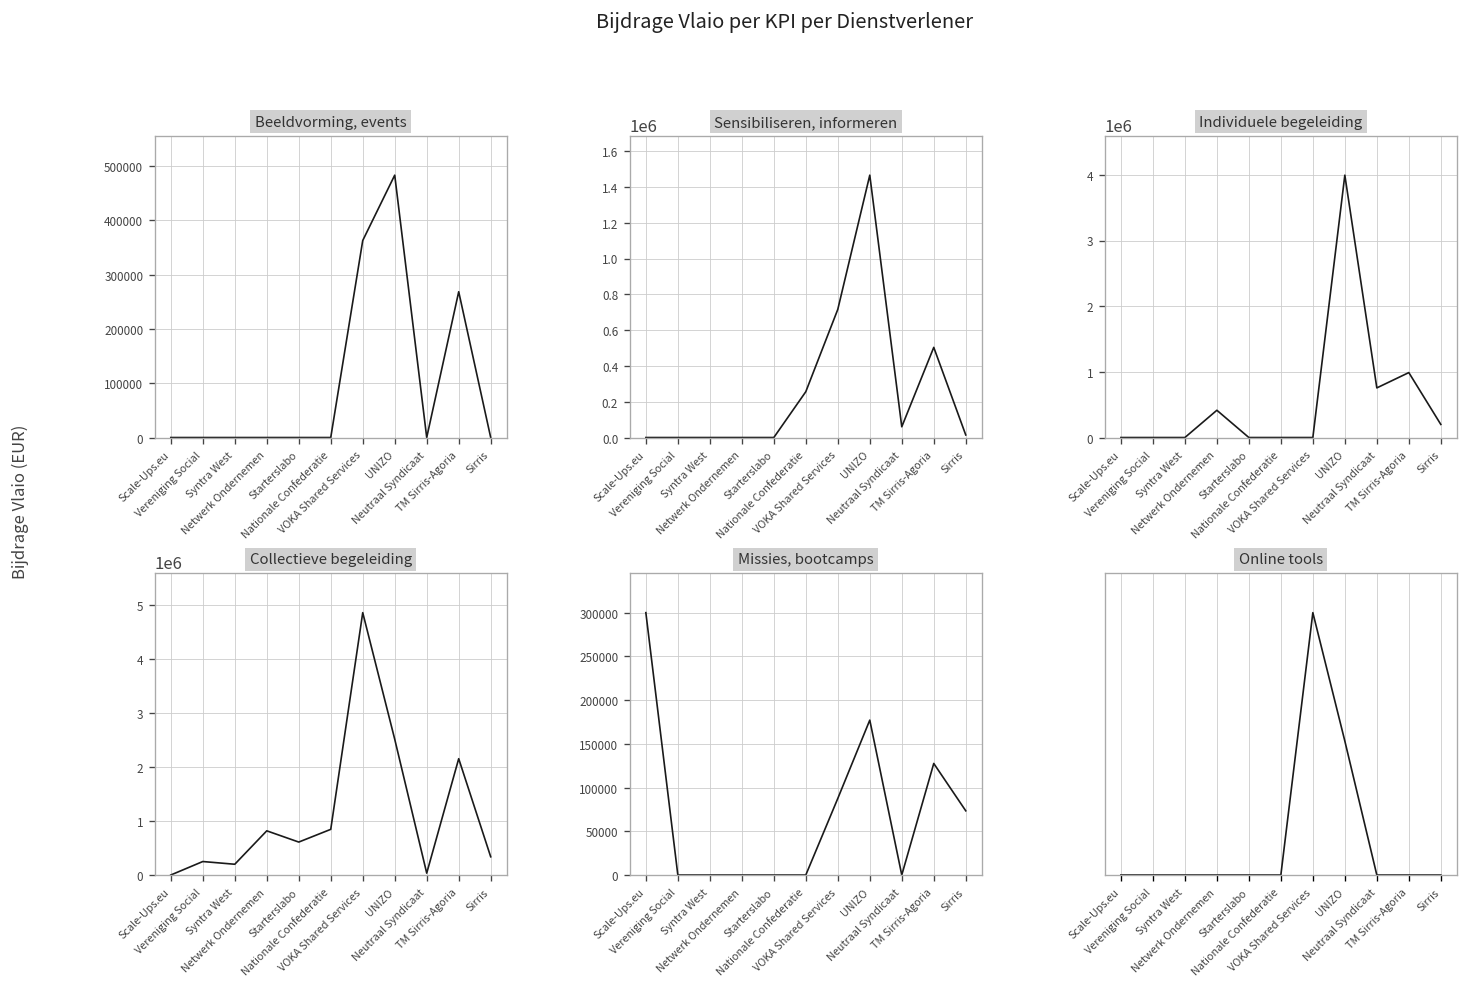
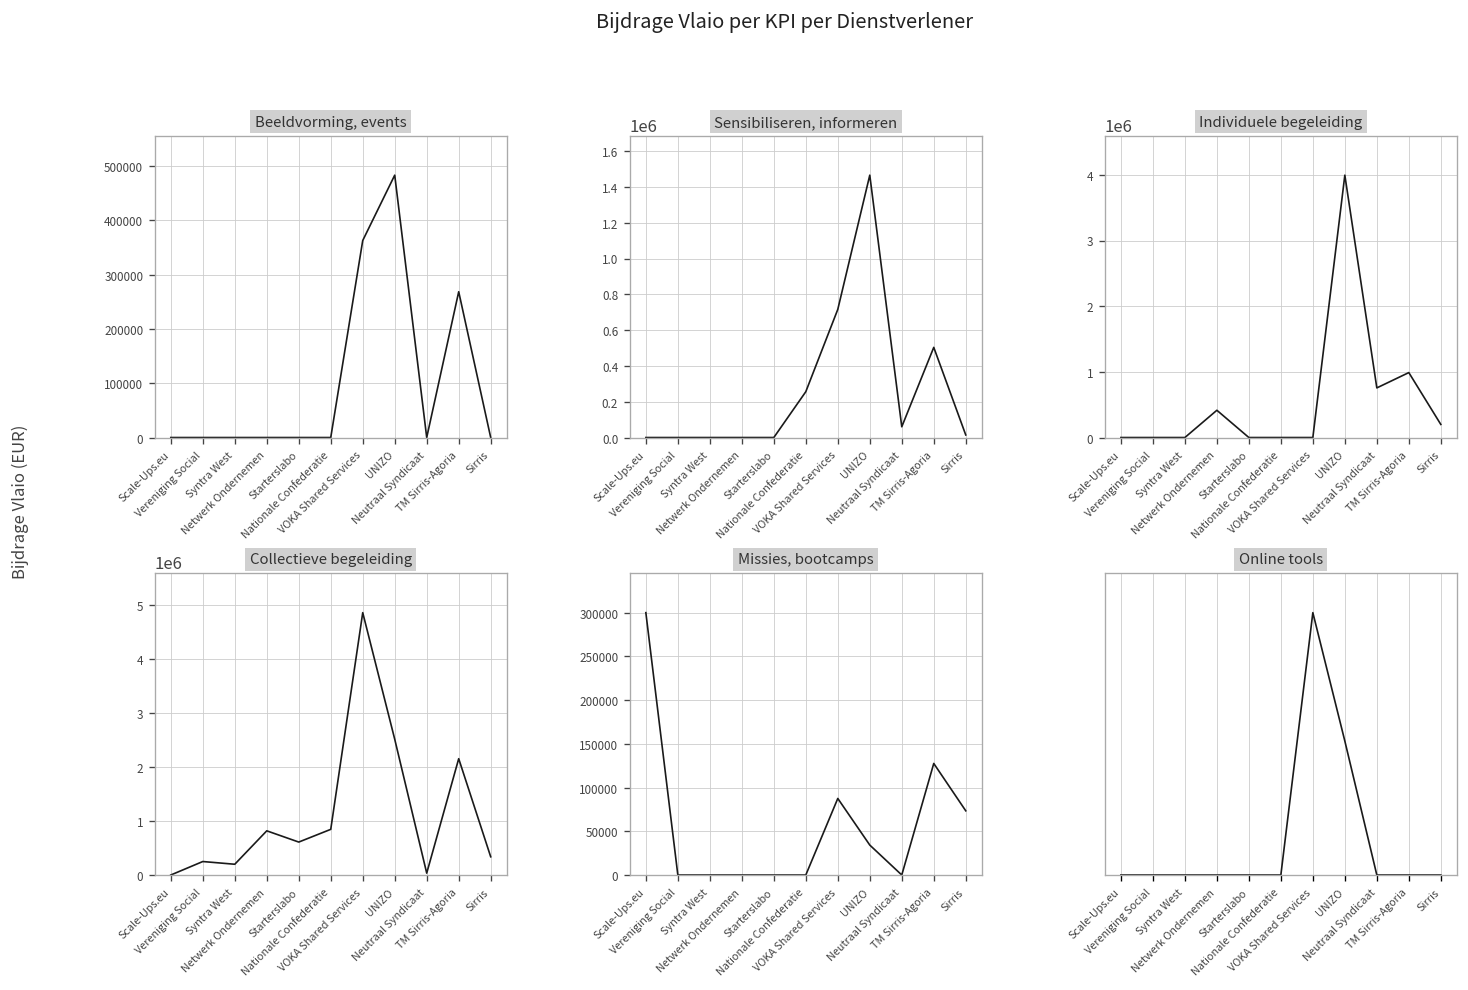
Missies, bootcamps, UNIZO: 180000 -> 30000
